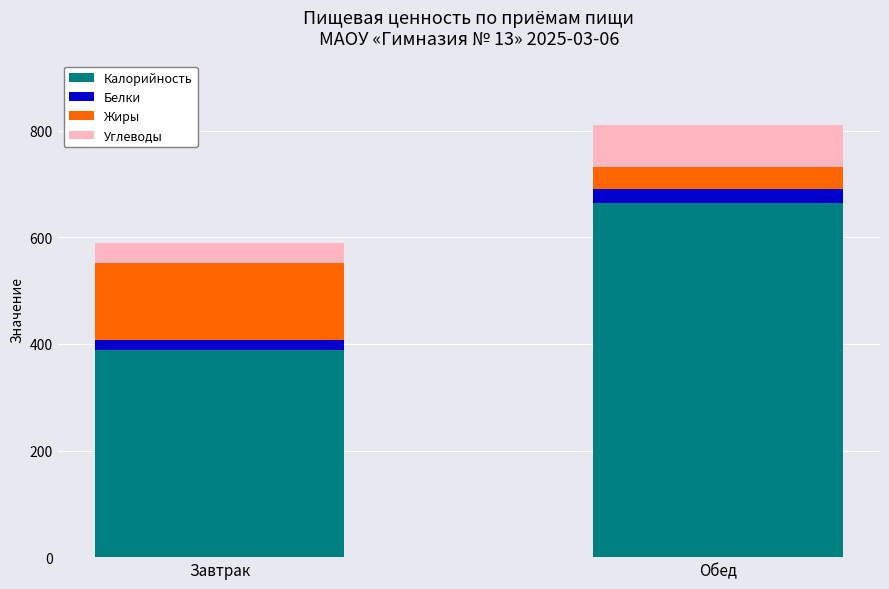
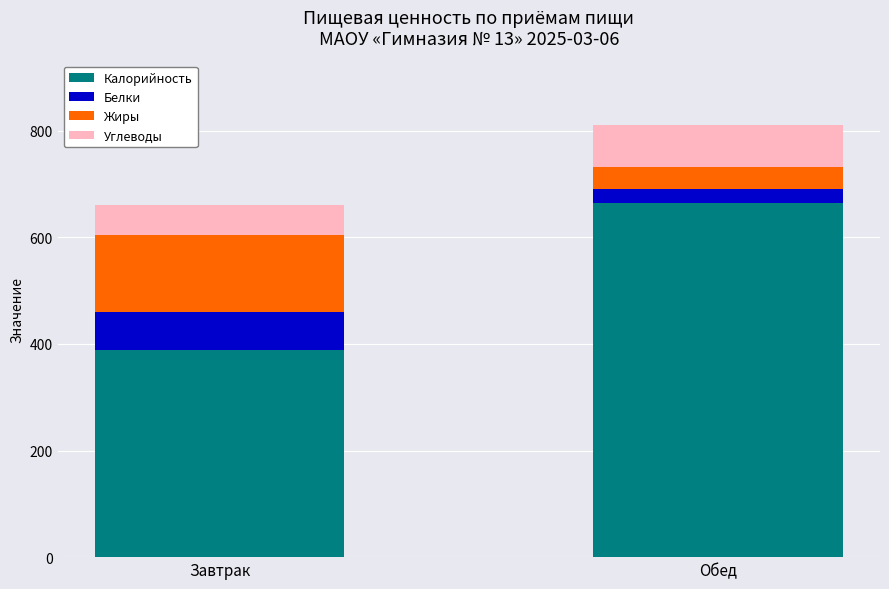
Белки, Завтрак: 20 -> 70
Углеводы, Завтрак: 40 -> 60
